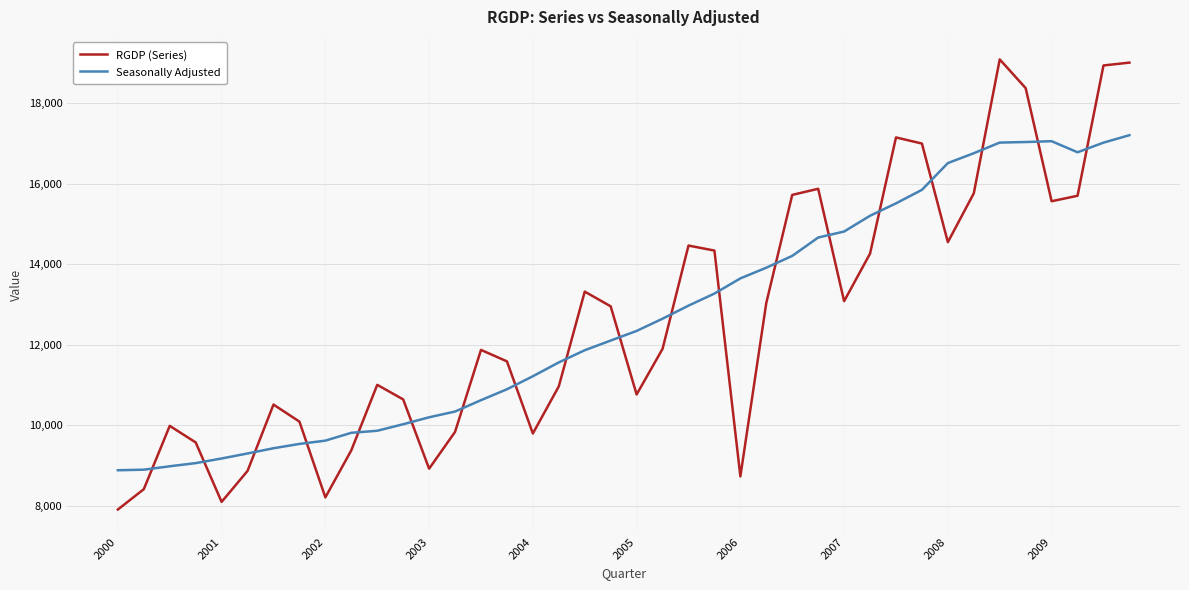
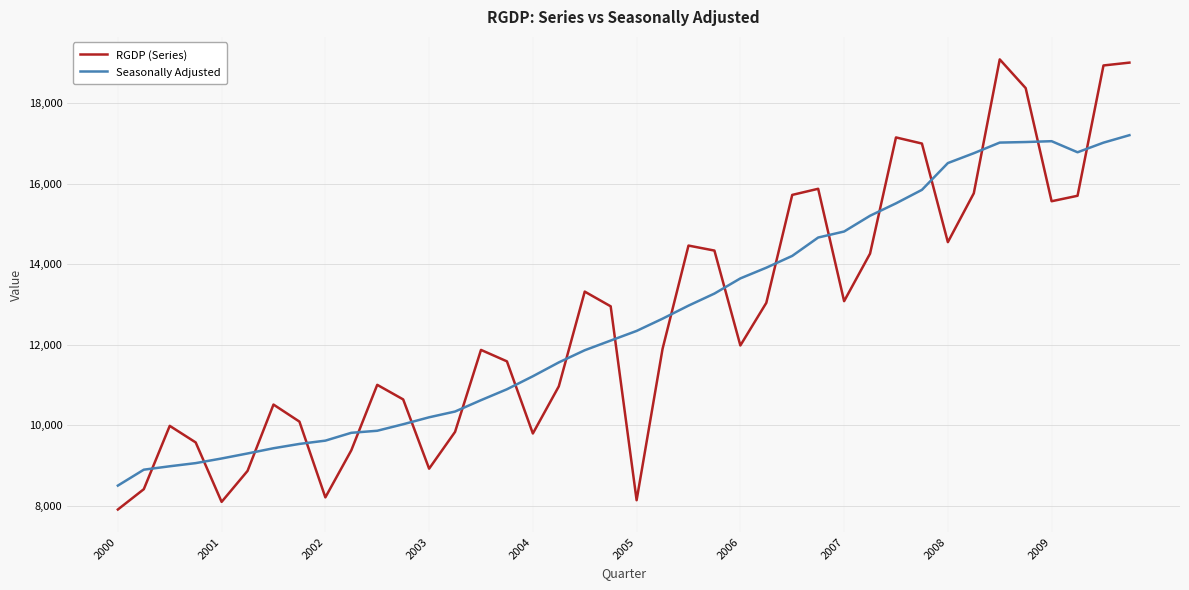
Seasonally Adjusted, 2000: 8,900 -> 8,500
RGDP (Series), 2005: 10,800 -> 8,100
RGDP (Series), 2006: 8,700 -> 12,000
